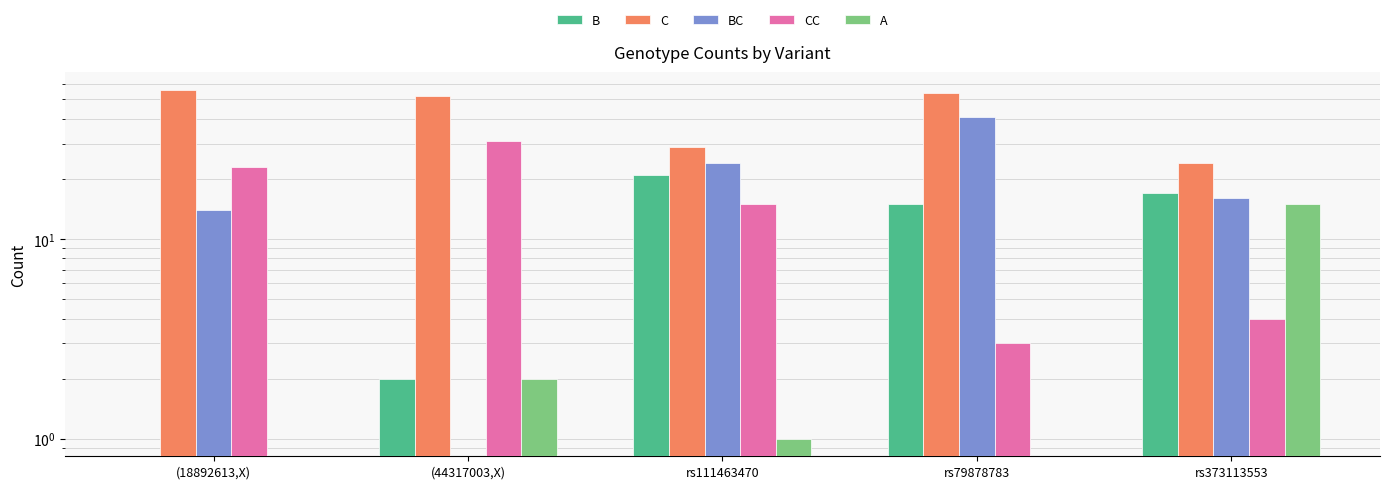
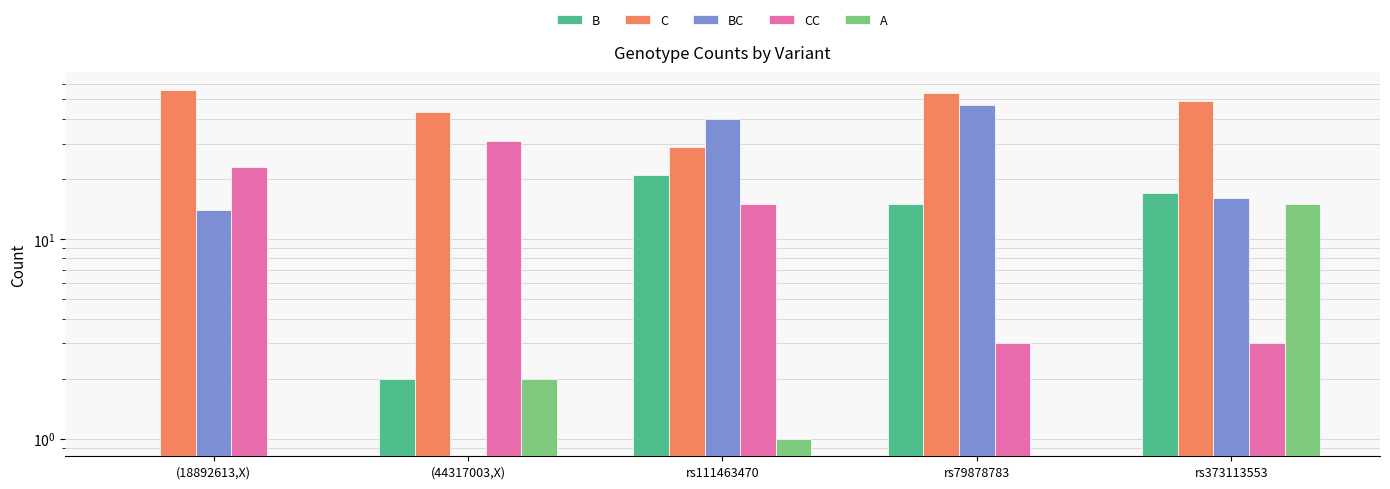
C, (44317003,X): 52 -> 43
BC, rs111463470: 24 -> 40
BC, rs79878783: 41 -> 47
C, rs373113553: 24 -> 49
CC, rs373113553: 4 -> 3
